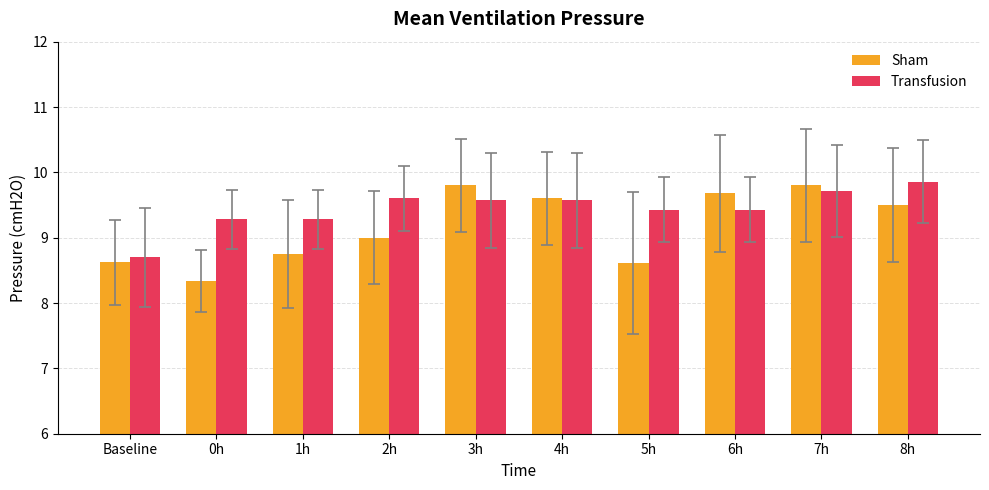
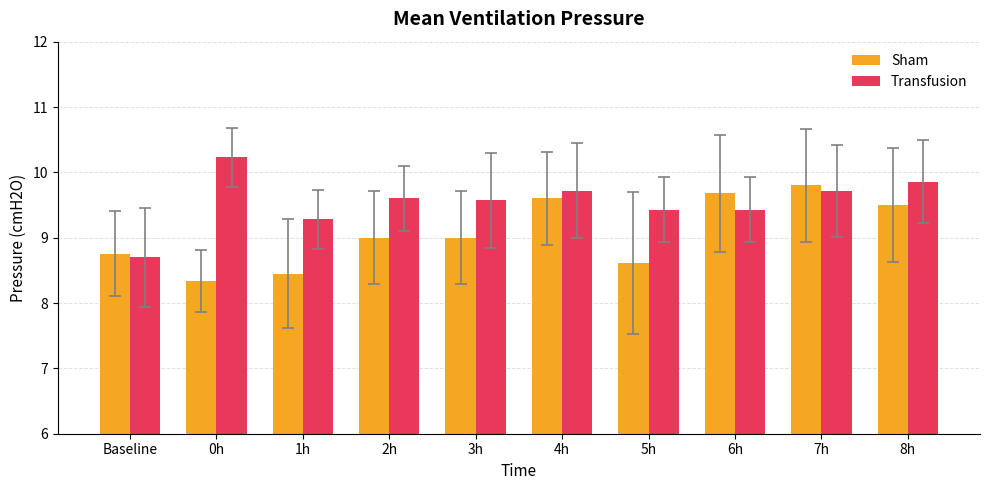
Sham, Baseline: 8.6 -> 8.8
Transfusion, 0h: 9.3 -> 10.2
Sham, 1h: 8.8 -> 8.5
Sham, 3h: 9.8 -> 9.0
Transfusion, 4h: 9.6 -> 9.7
